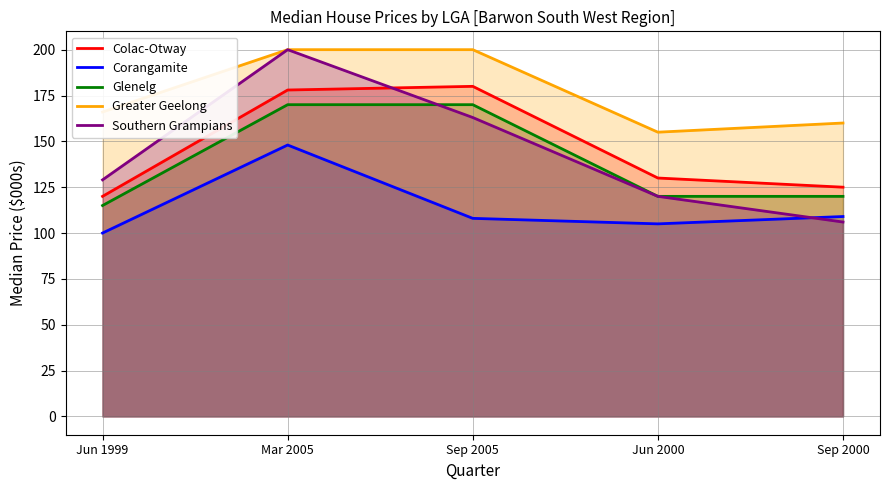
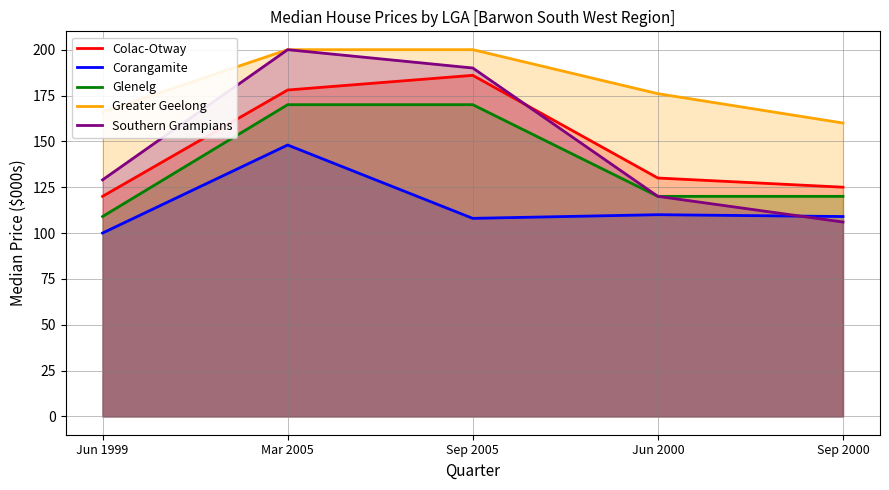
Glenelg, Jun 1999: 115 -> 109
Colac-Otway, Sep 2005: 180 -> 186
Southern Grampians, Sep 2005: 163 -> 190
Corangamite, Jun 2000: 105 -> 110
Greater Geelong, Jun 2000: 155 -> 176
